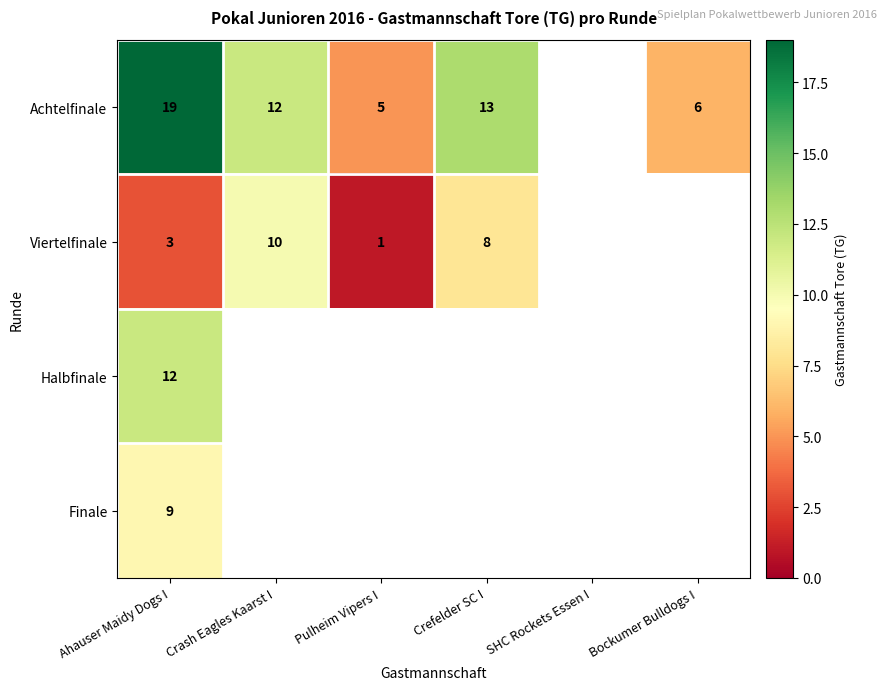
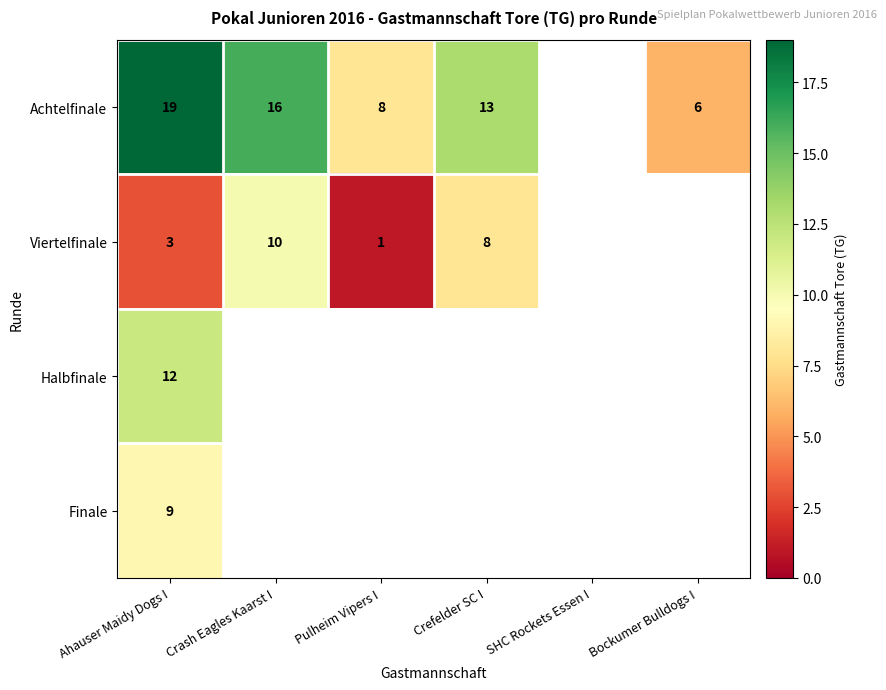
Achtelfinale, Crash Eagles Kaarst I: 12 -> 16
Achtelfinale, Pulheim Vipers I: 5 -> 8
